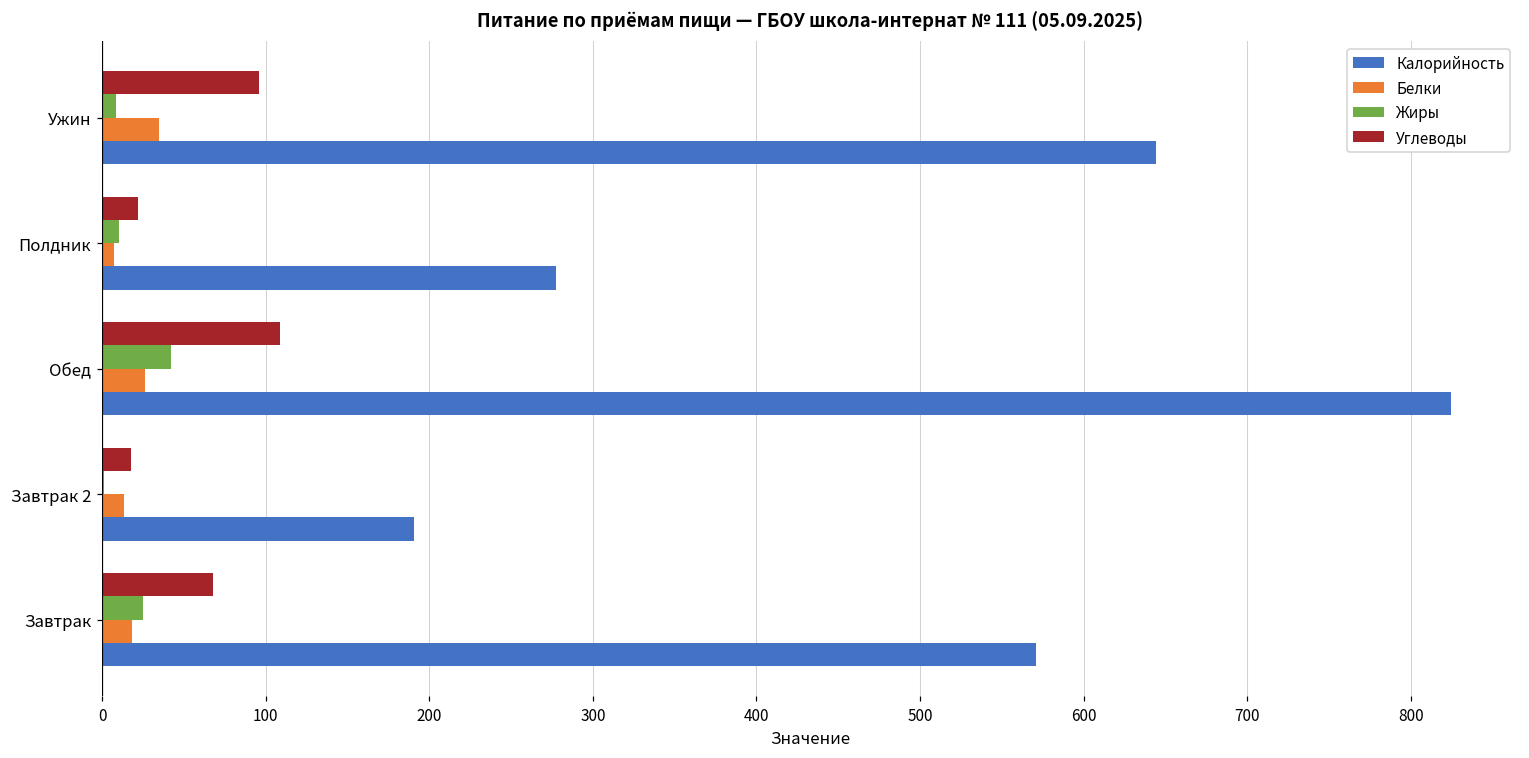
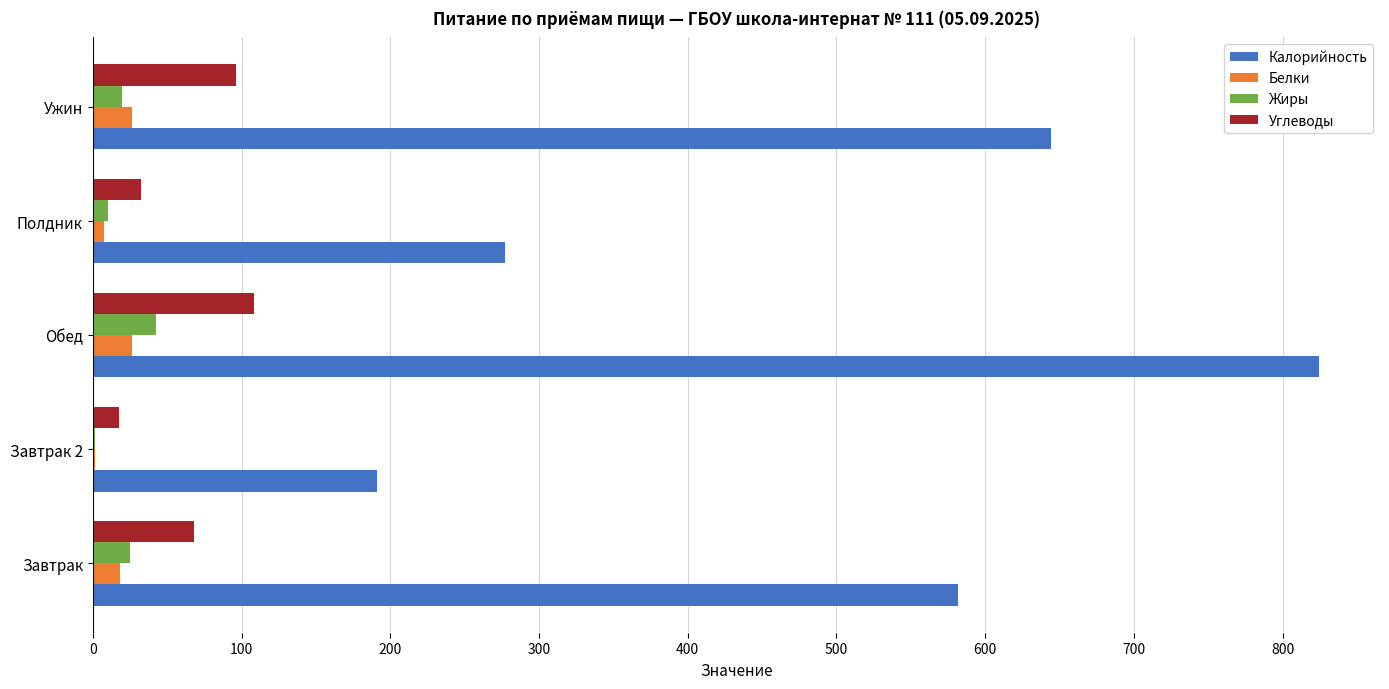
Жиры, Ужин: 8 -> 20
Белки, Ужин: 35 -> 26
Углеводы, Полдник: 22 -> 32
Белки, Завтрак 2: 13 -> 1
Калорийность, Завтрак: 571 -> 581
